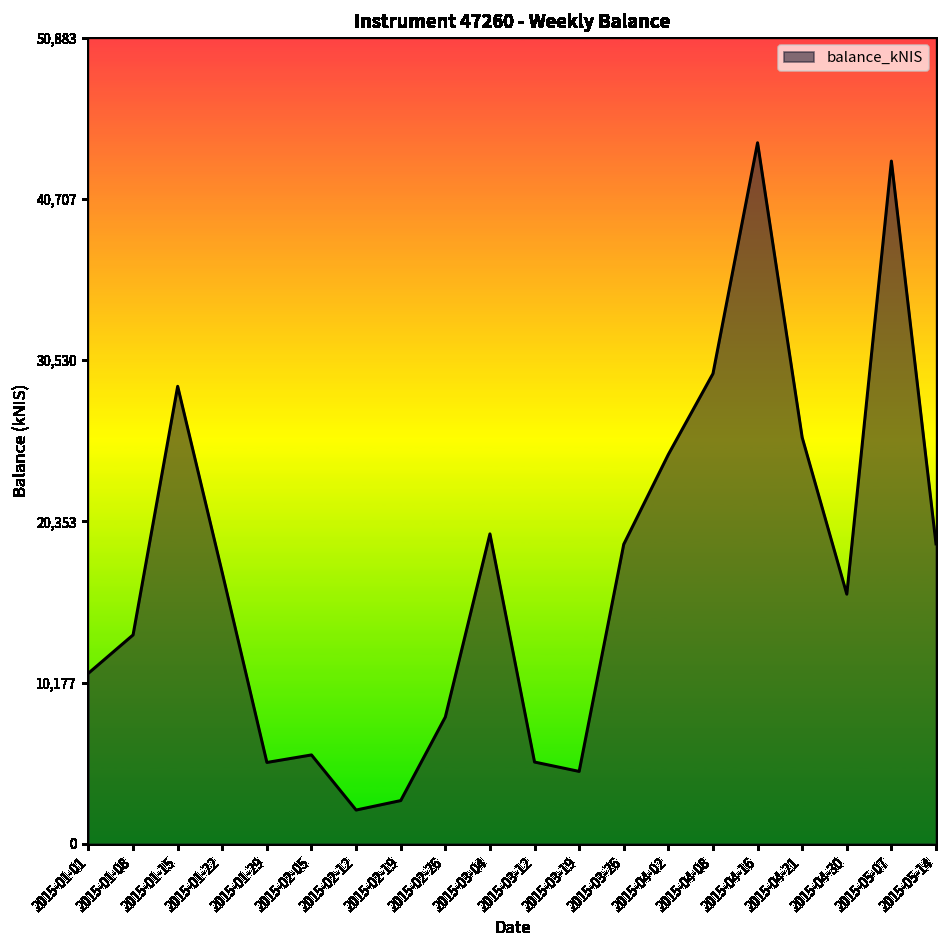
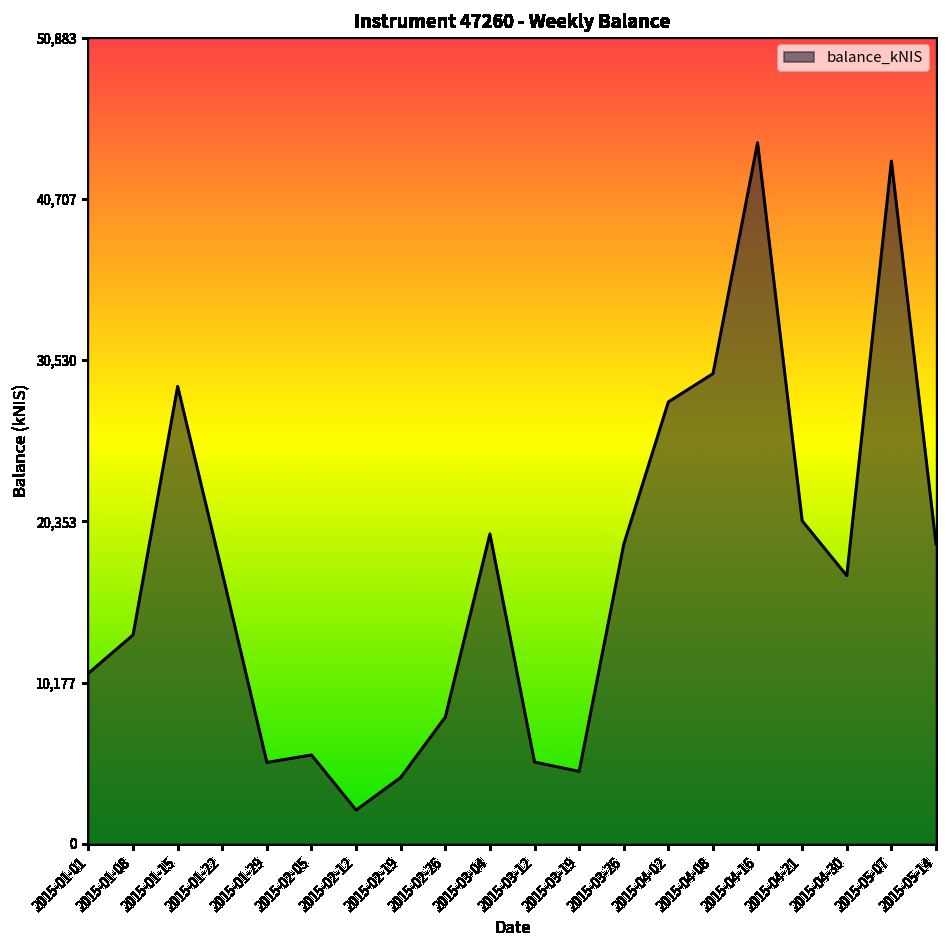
2015-02-19: 2,700 -> 4,200
2015-04-02: 24,600 -> 27,900
2015-04-21: 25,600 -> 20,400
2015-04-30: 15,800 -> 16,900
